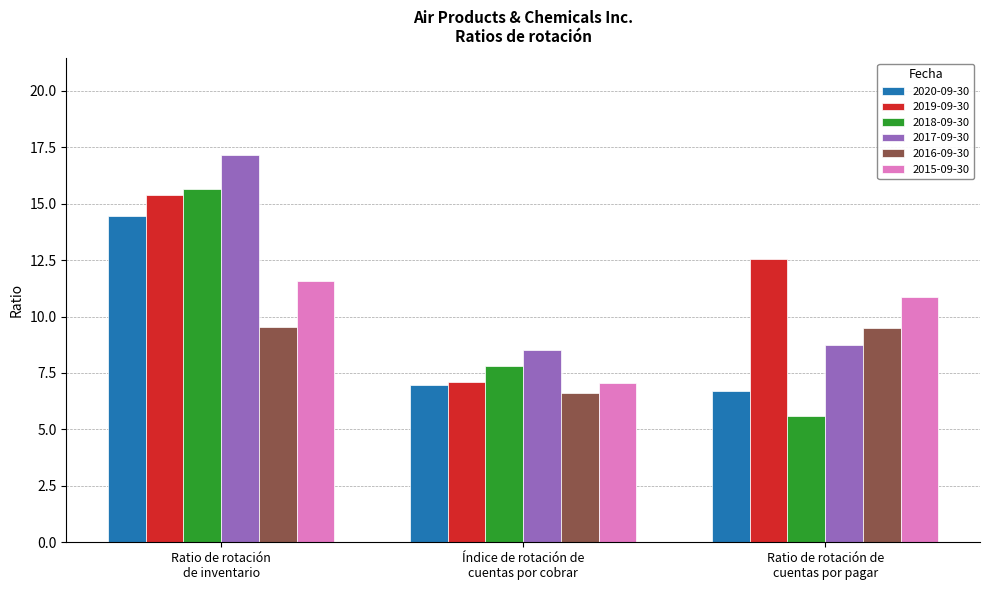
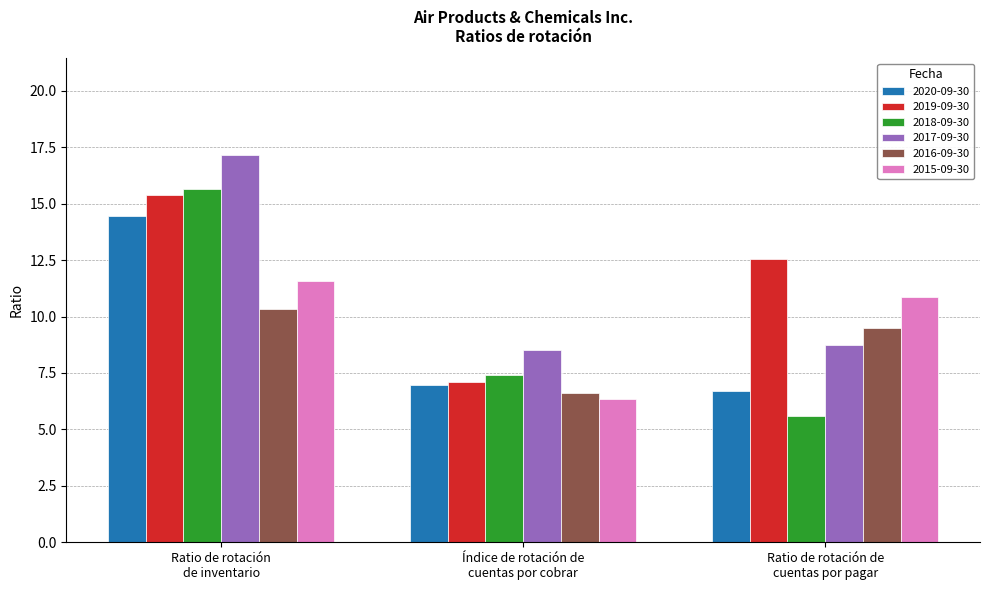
2016-09-30, Ratio de rotación de inventario: 9.5 -> 10.3
2018-09-30, Índice de rotación de cuentas por cobrar: 7.8 -> 7.4
2015-09-30, Índice de rotación de cuentas por cobrar: 7.0 -> 6.4
